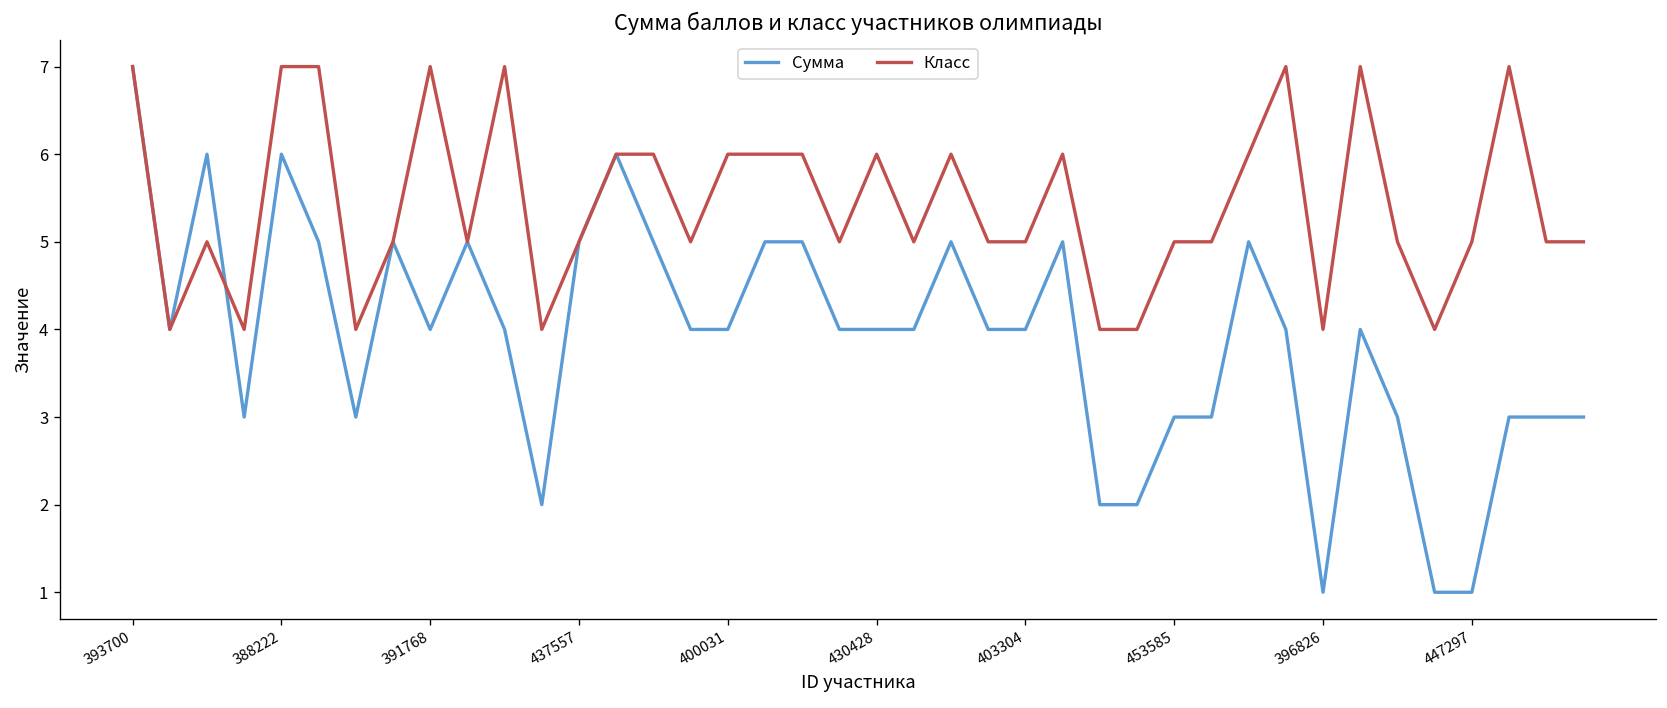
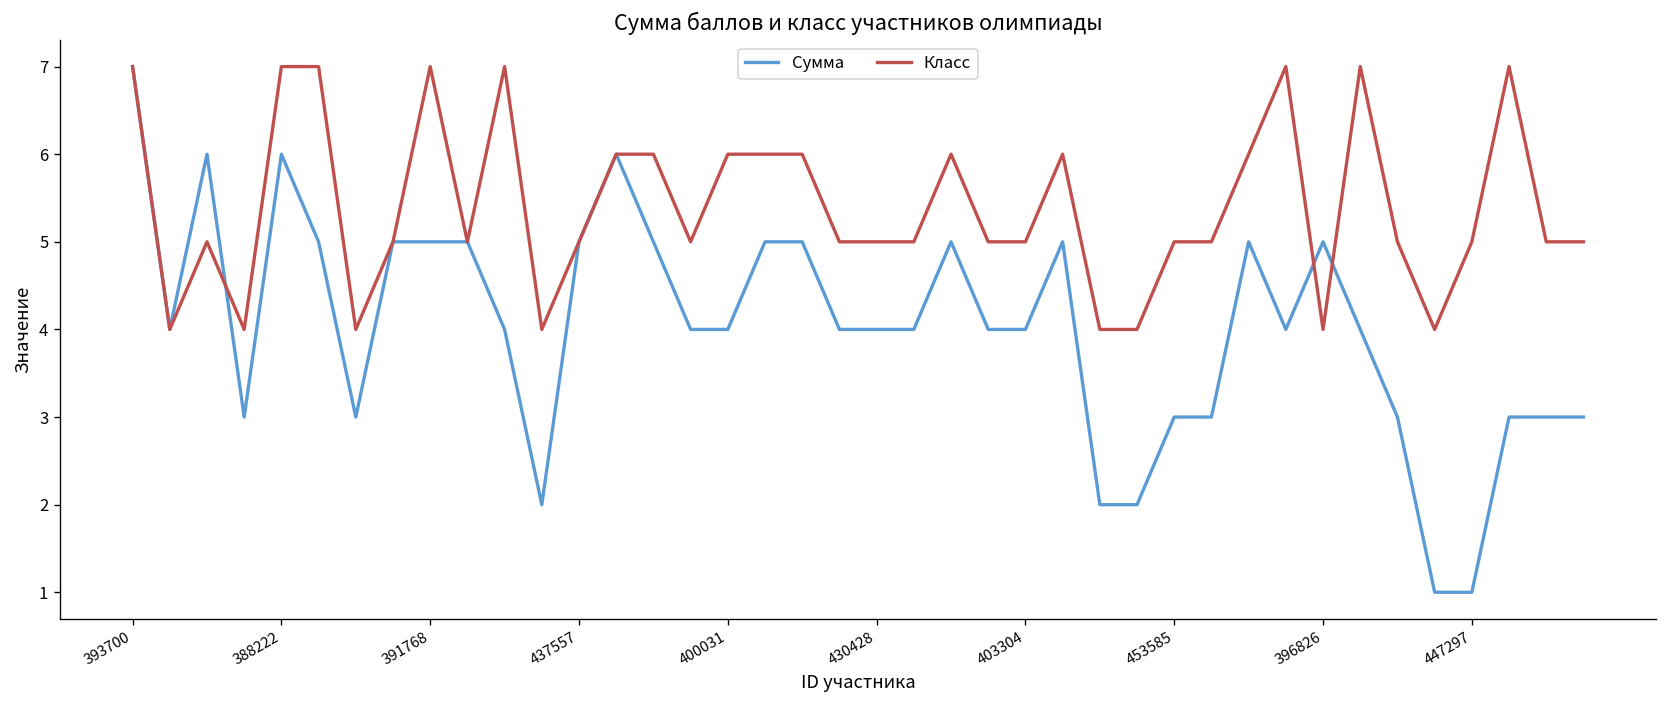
Сумма, 391768: 4 -> 5
Класс, 430428: 6 -> 5
Сумма, 396826: 1 -> 5
